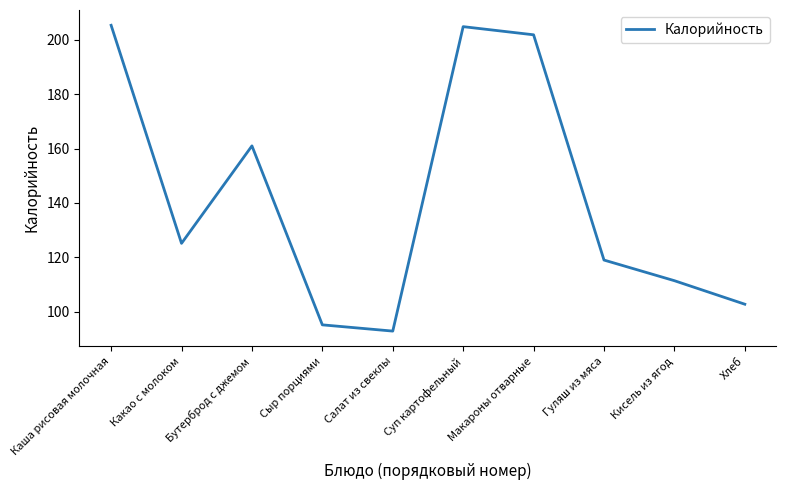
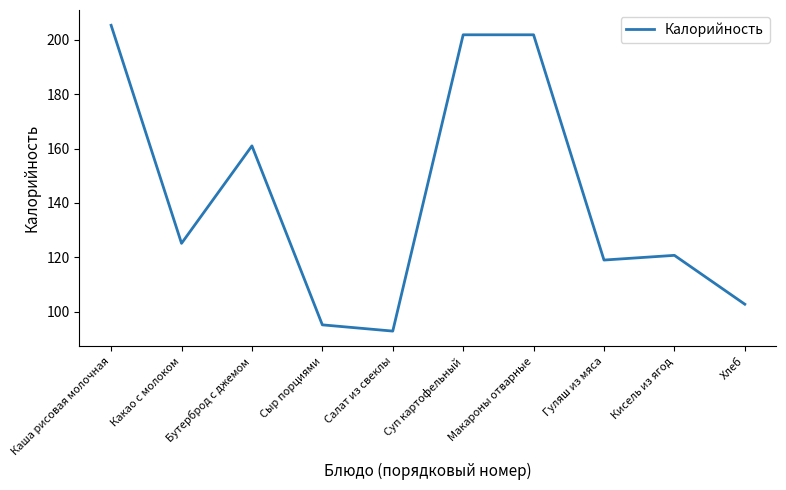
Суп картофельный: 205 -> 202
Кисель из ягод: 111 -> 121
